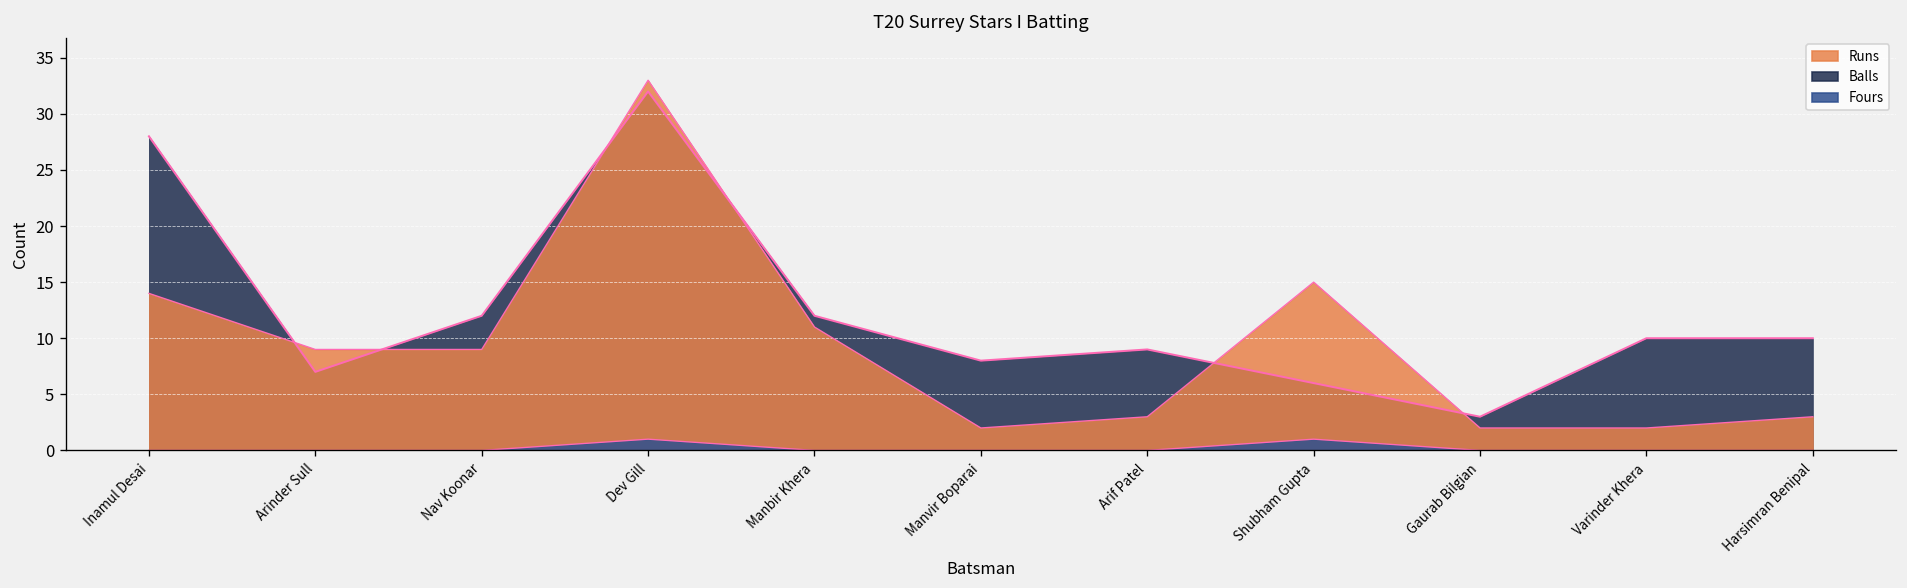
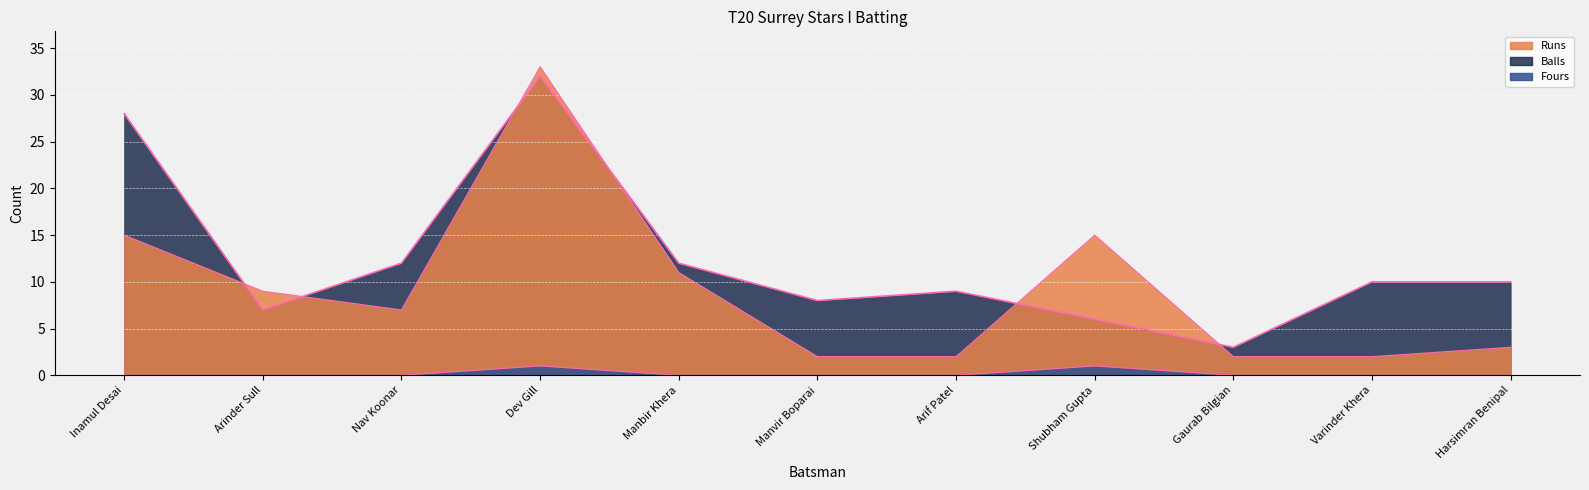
Runs, Inamul Desai: 14 -> 15
Runs, Nav Koonar: 9 -> 7
Runs, Arif Patel: 3 -> 2
